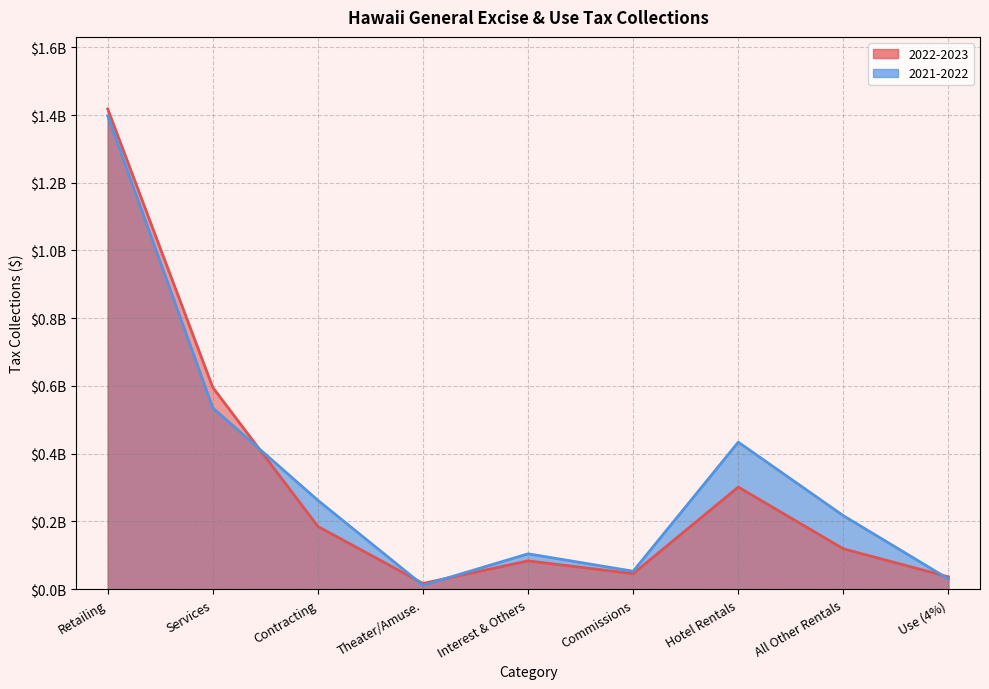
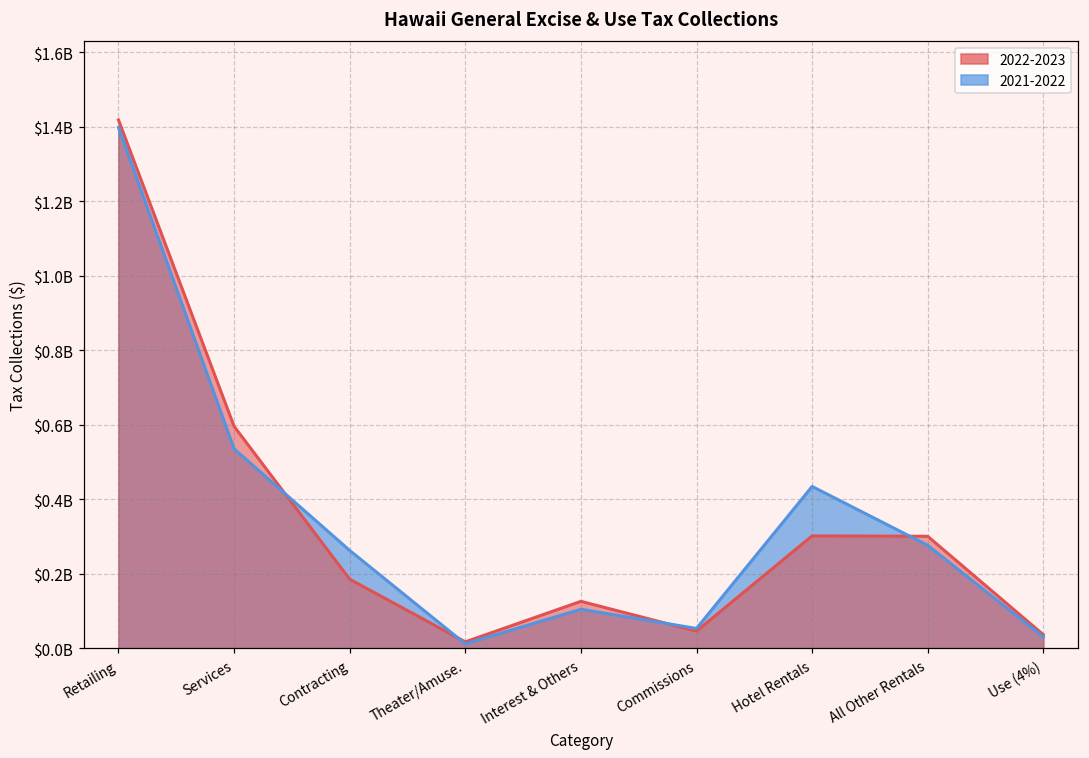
2022-2023, Interest & Others: $80000000 -> $130000000
2021-2022, All Other Rentals: $220000000 -> $280000000
2022-2023, All Other Rentals: $120000000 -> $300000000
